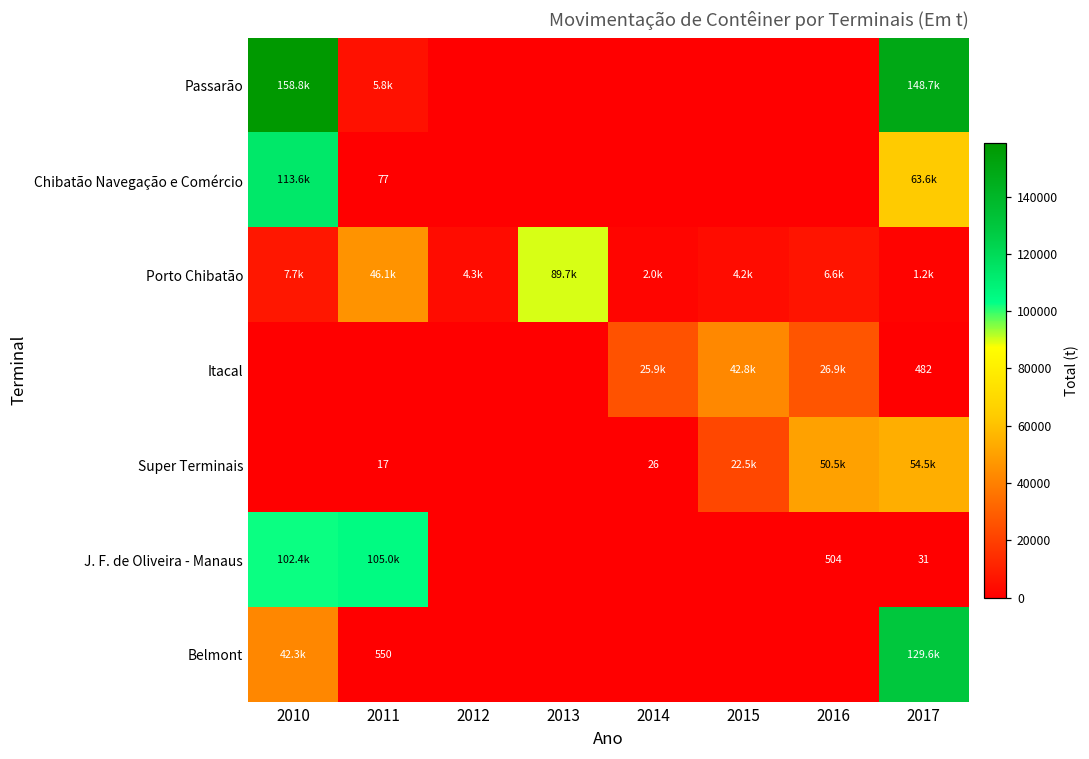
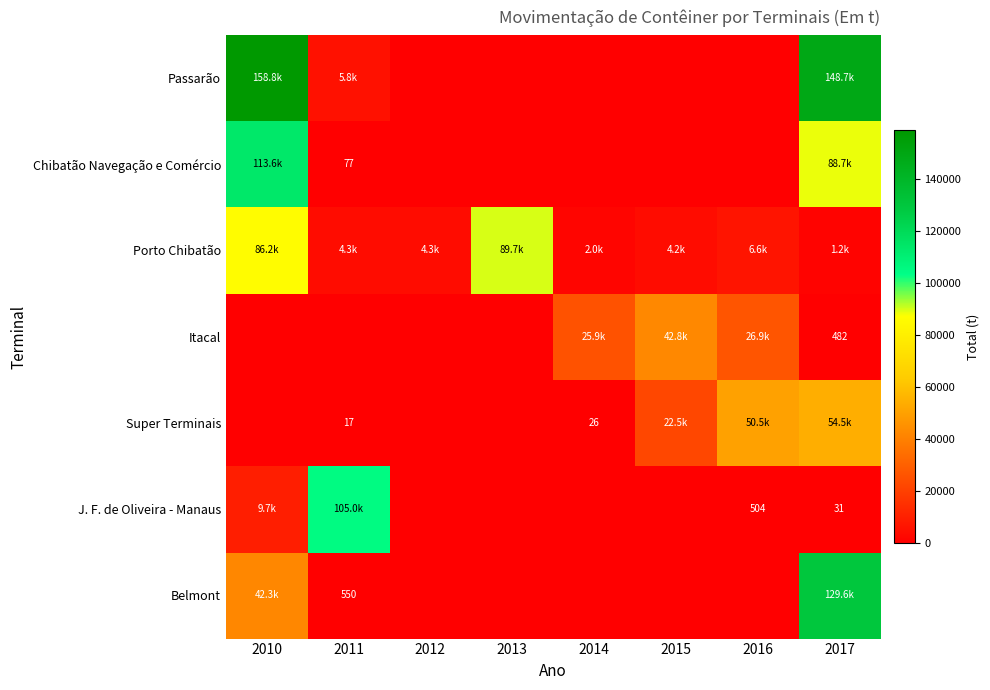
Chibatão Navegação e Comércio, 2017: 63.6k -> 88.7k
Porto Chibatão, 2010: 7.7k -> 86.2k
Porto Chibatão, 2011: 46.1k -> 4.3k
J. F. de Oliveira - Manaus, 2010: 102.4k -> 9.7k
